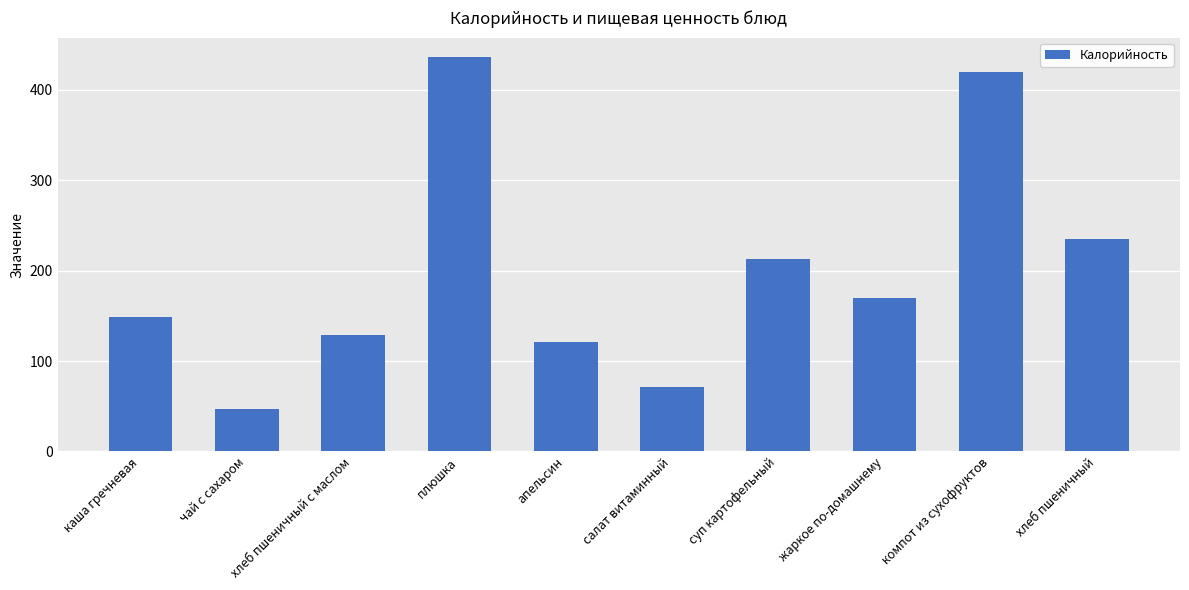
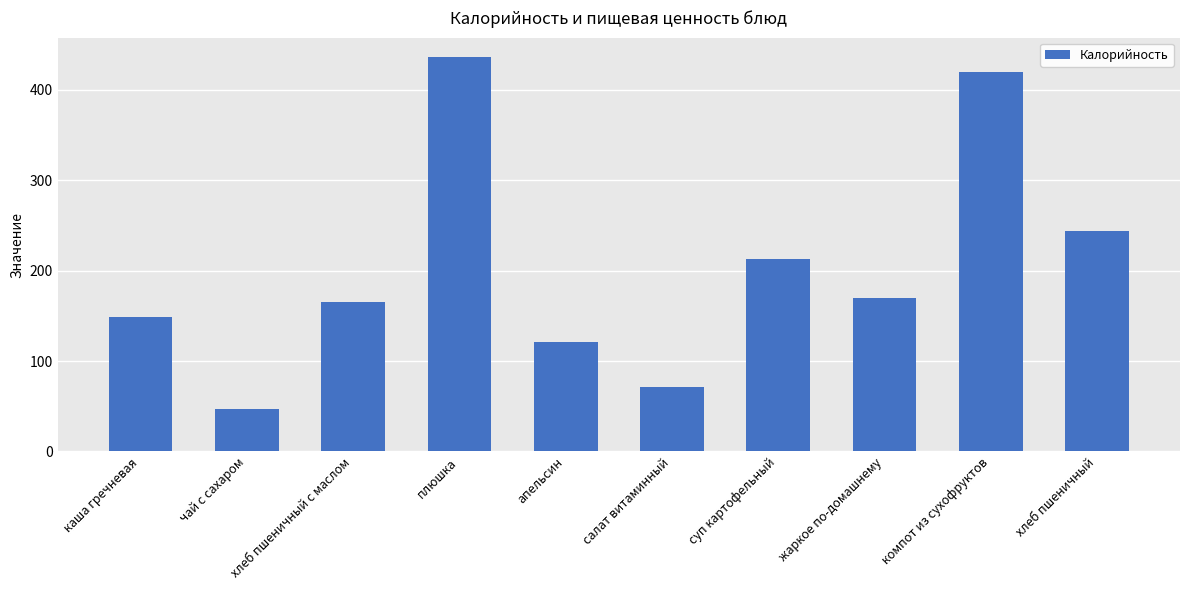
хлеб пшеничный с маслом: 130 -> 170
хлеб пшеничный: 235 -> 244
